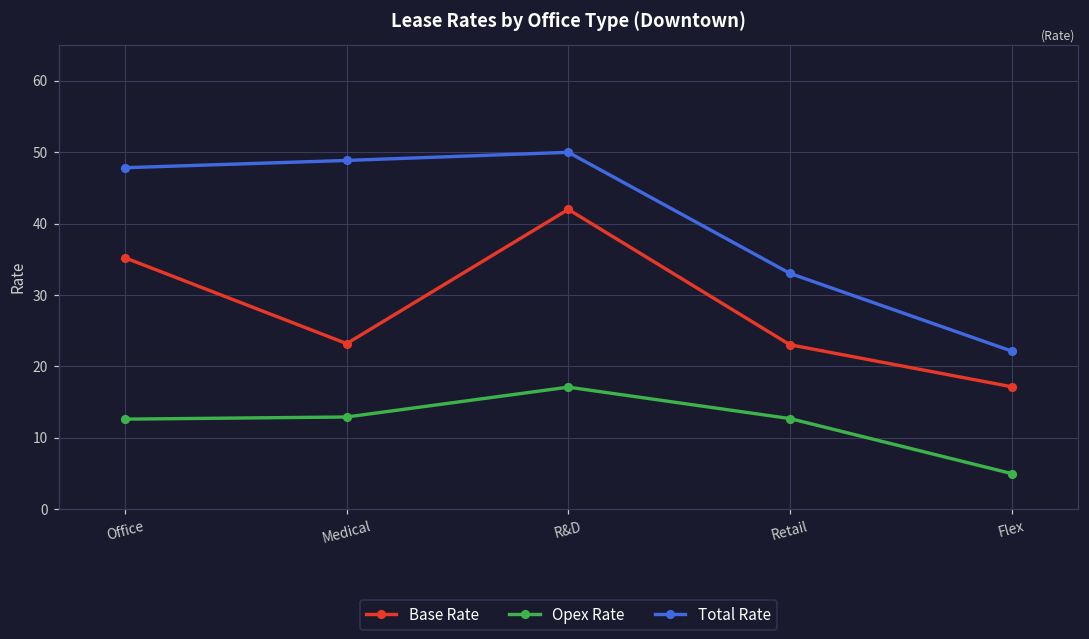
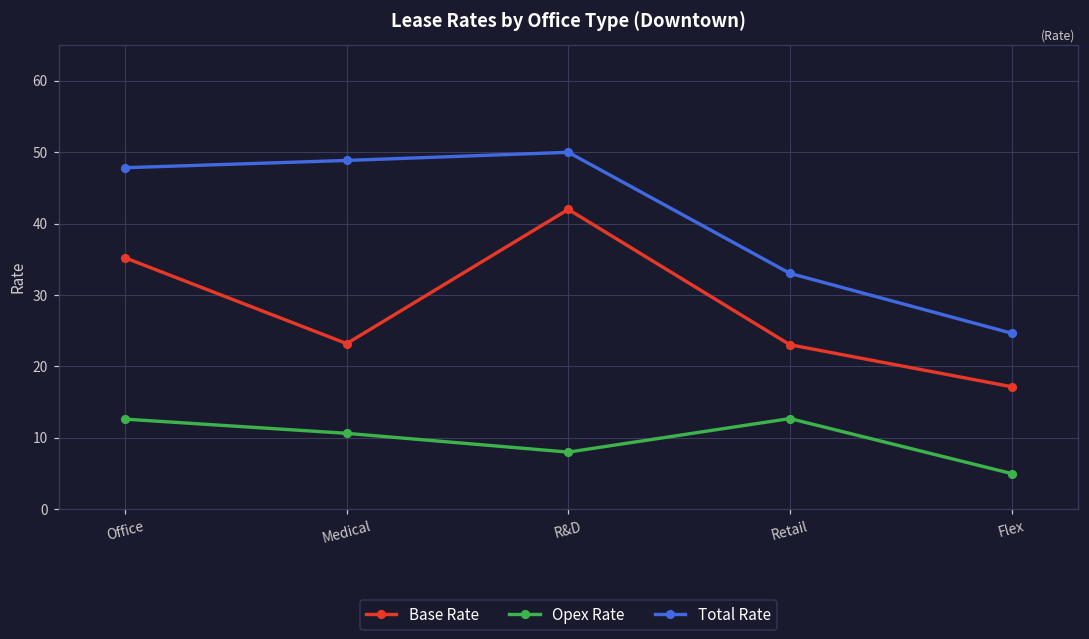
Opex Rate, Medical: 13 -> 11
Opex Rate, R&D: 17 -> 8
Total Rate, Flex: 22 -> 25
